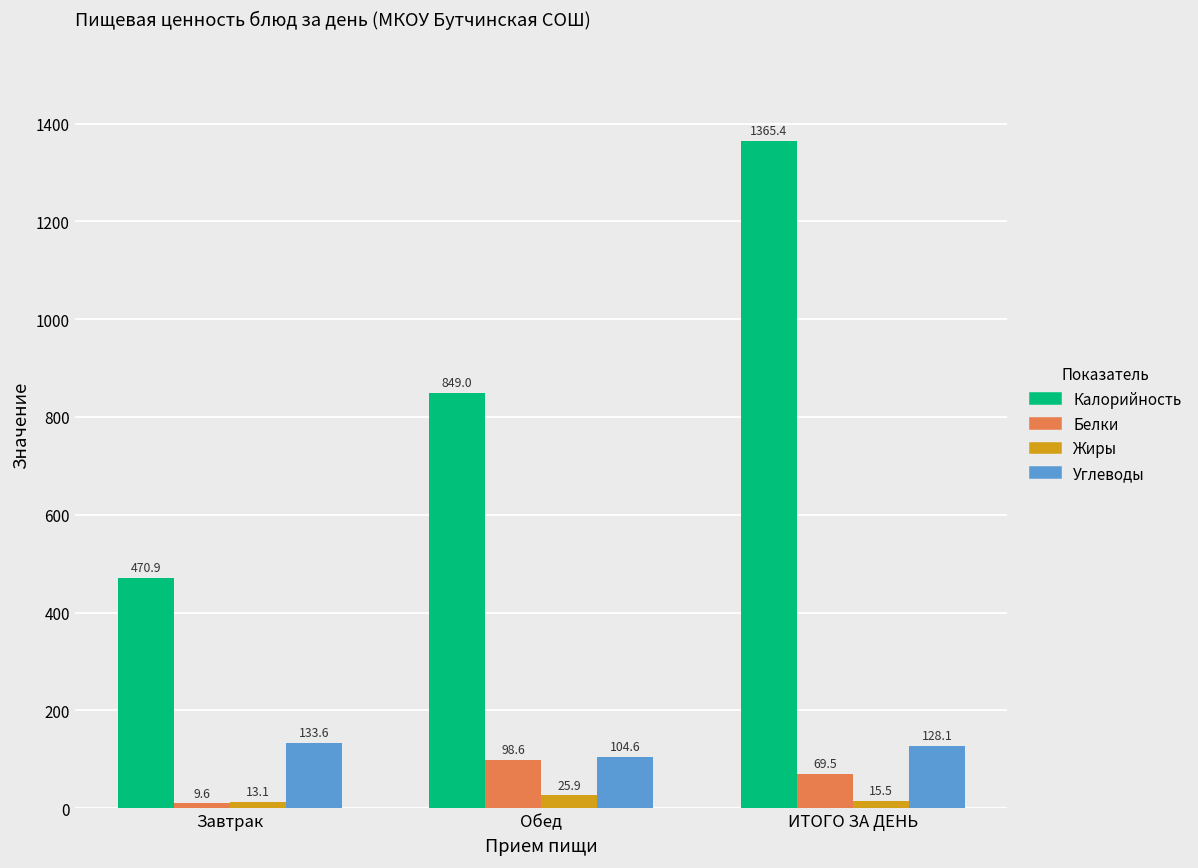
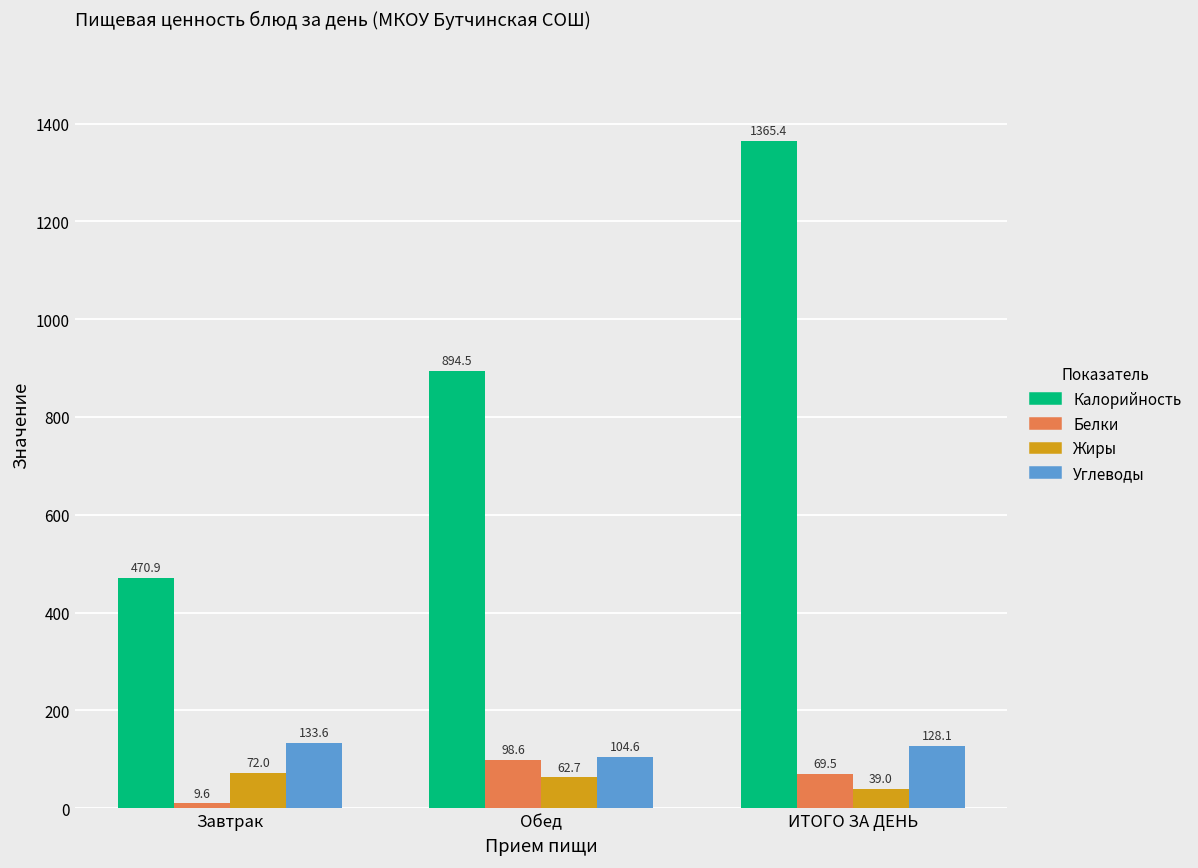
Жиры, Завтрак: 13.1 -> 72.0
Калорийность, Обед: 849.0 -> 894.5
Жиры, Обед: 25.9 -> 62.7
Жиры, ИТОГО ЗА ДЕНЬ: 15.5 -> 39.0
